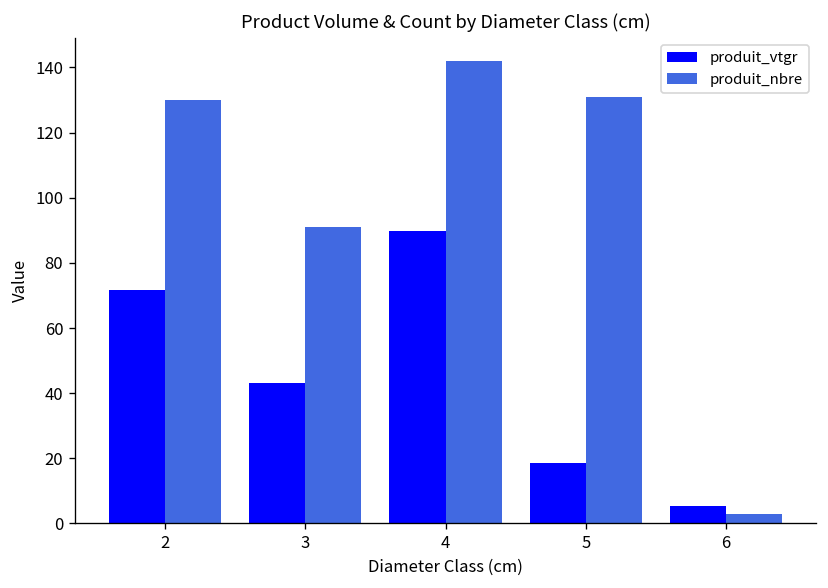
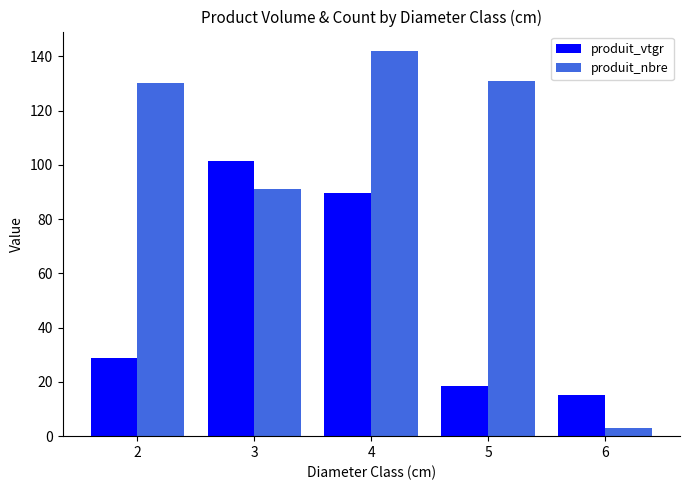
produit_vtgr, 2: 72 -> 29
produit_vtgr, 3: 43 -> 101
produit_vtgr, 6: 5 -> 15
